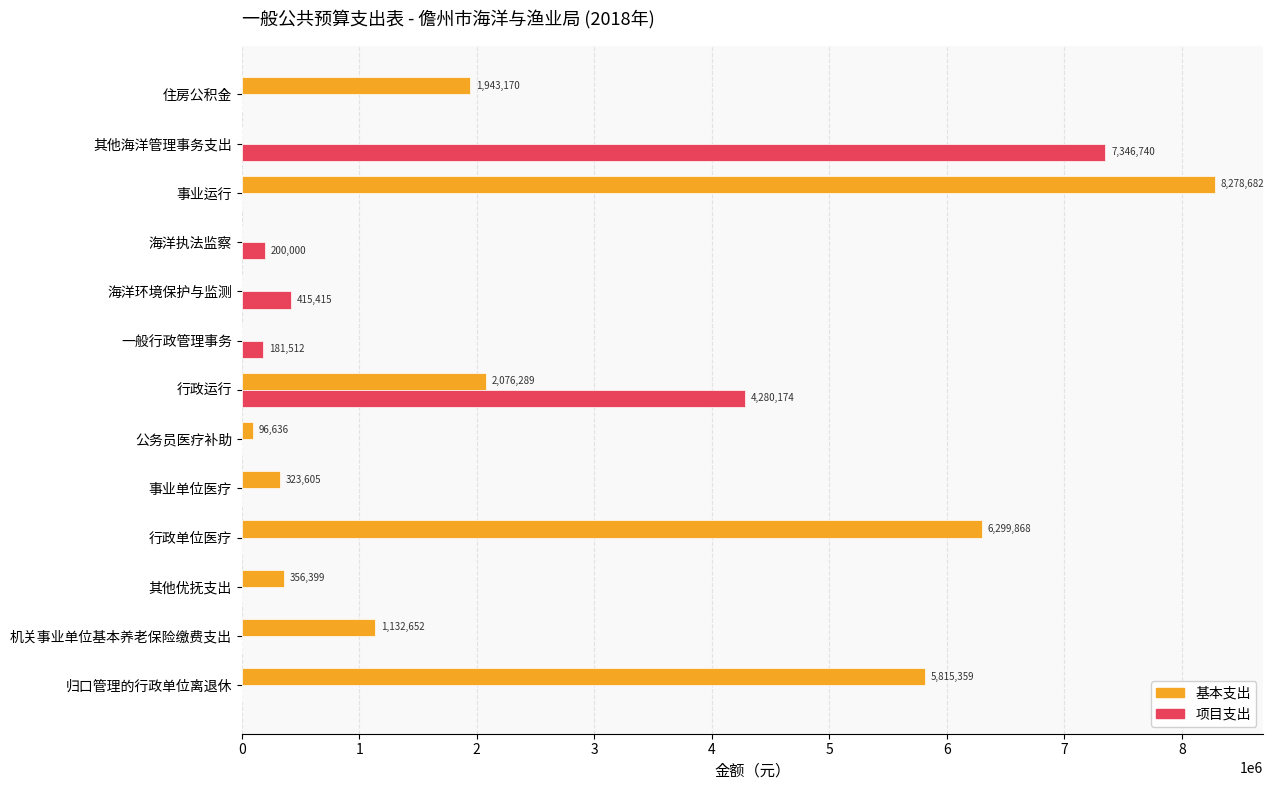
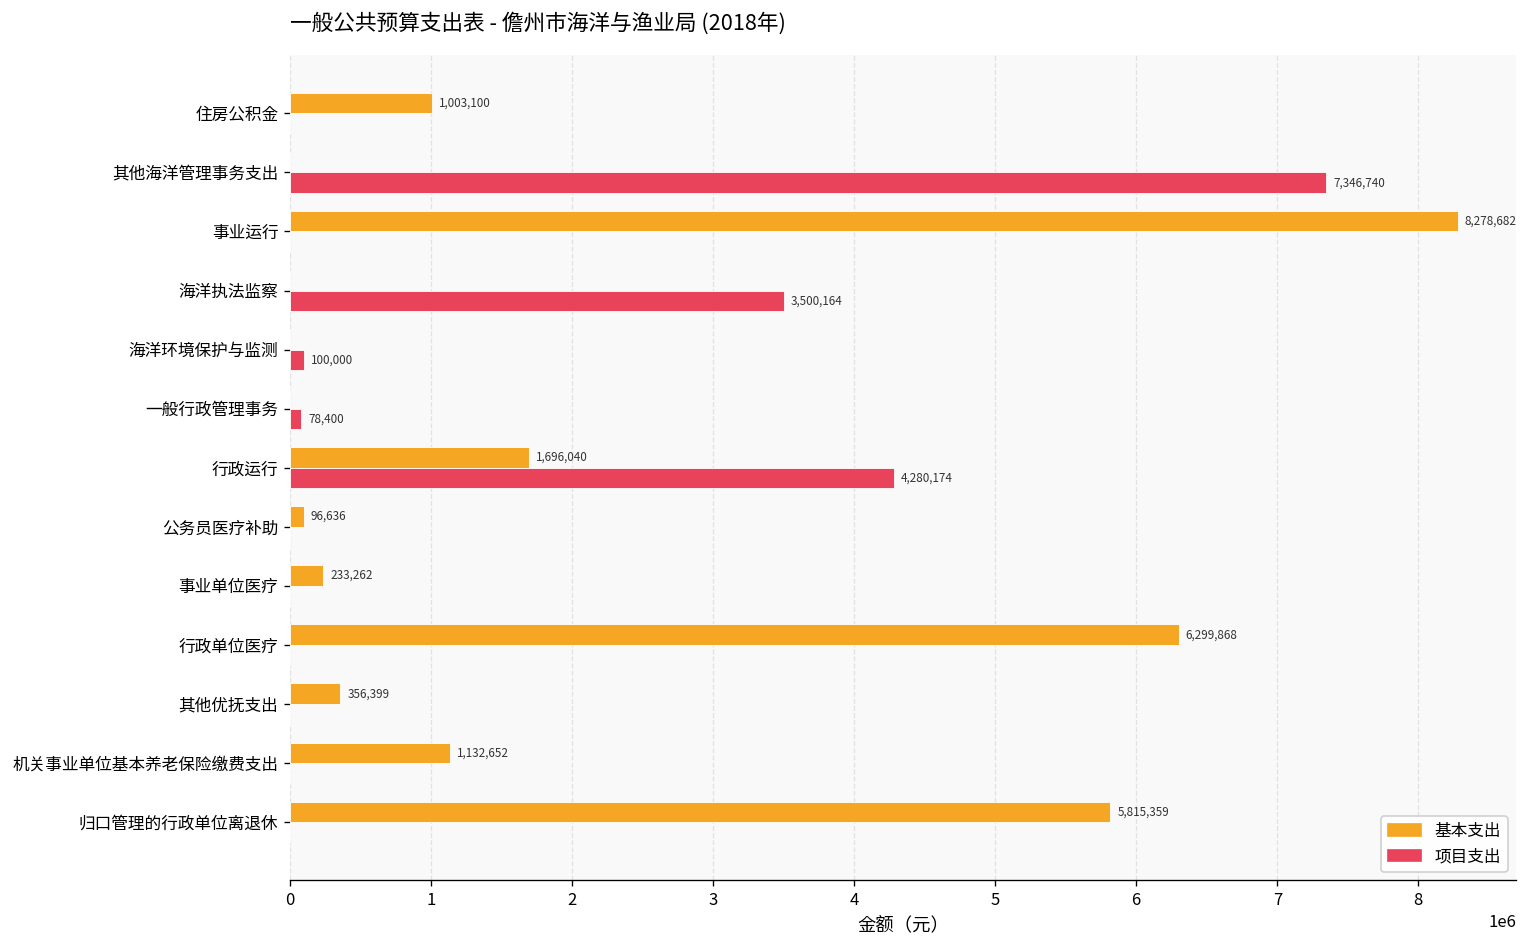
基本支出, 住房公积金: 1,943,170 -> 1,003,100
项目支出, 海洋执法监察: 200,000 -> 3,500,164
项目支出, 海洋环境保护与监测: 415,415 -> 100,000
项目支出, 一般行政管理事务: 181,512 -> 78,400
基本支出, 行政运行: 2,076,289 -> 1,696,040
基本支出, 事业单位医疗: 323,605 -> 233,262
